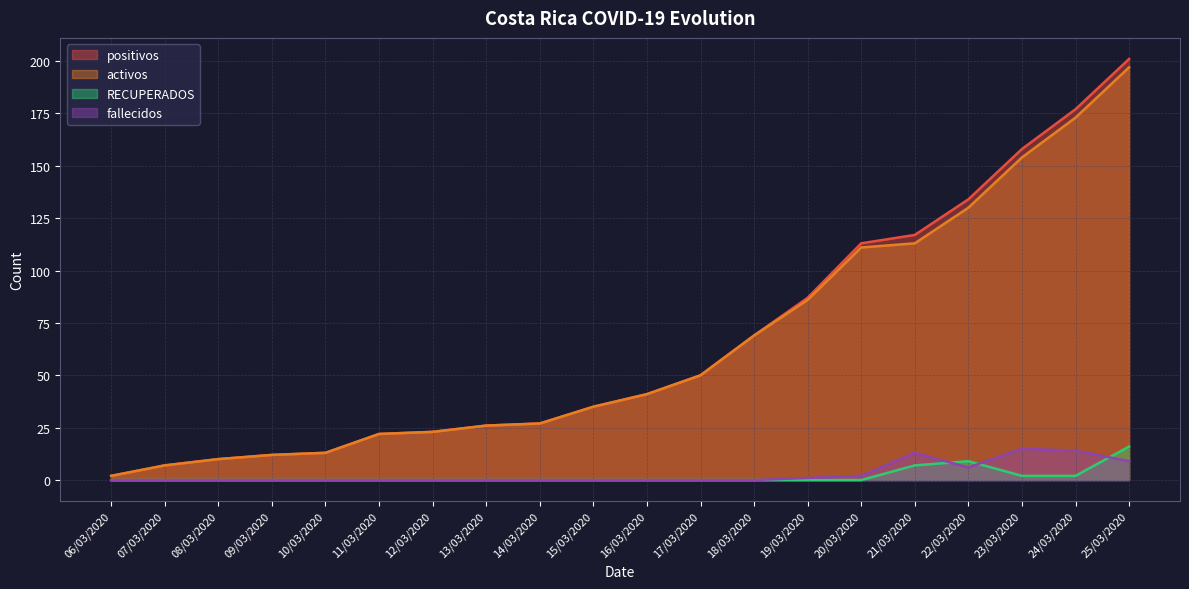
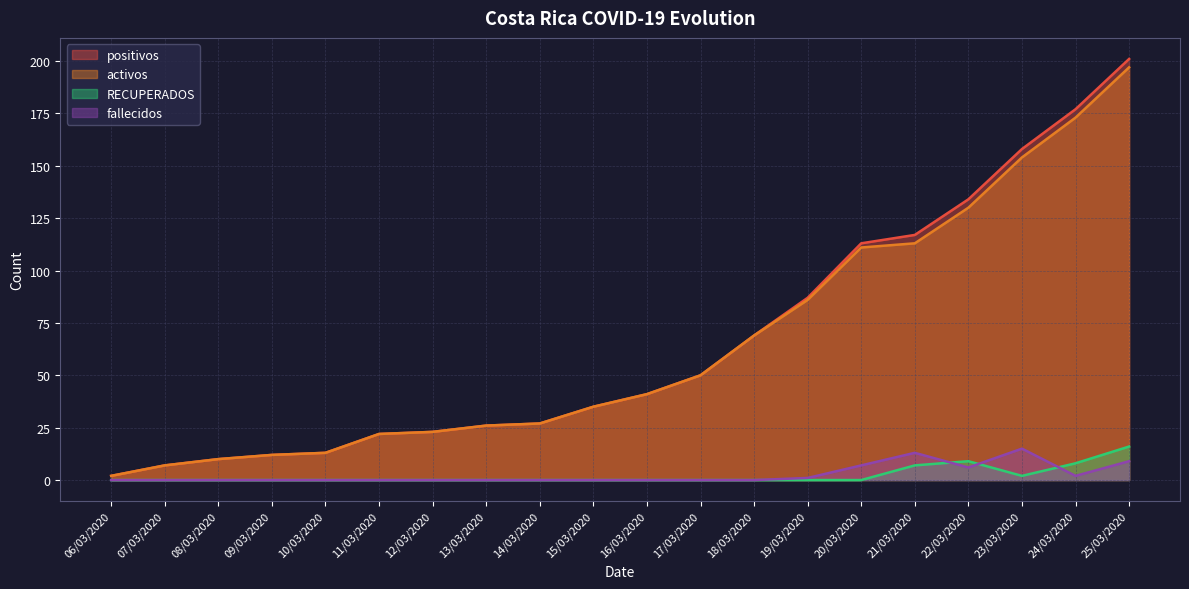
fallecidos, 20/03/2020: 2 -> 7
RECUPERADOS, 24/03/2020: 2 -> 8
fallecidos, 24/03/2020: 14 -> 2
